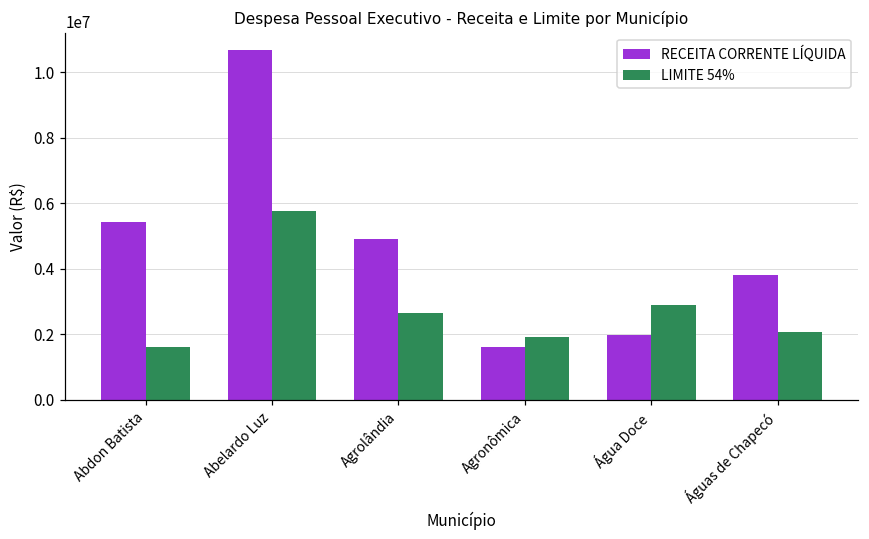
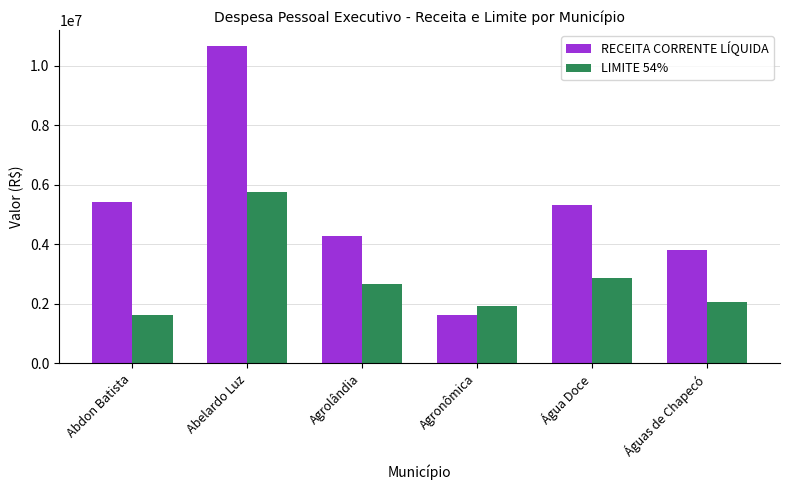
RECEITA CORRENTE LÍQUIDA, Agrolândia: 4900000 -> 4300000
RECEITA CORRENTE LÍQUIDA, Água Doce: 2000000 -> 5300000
